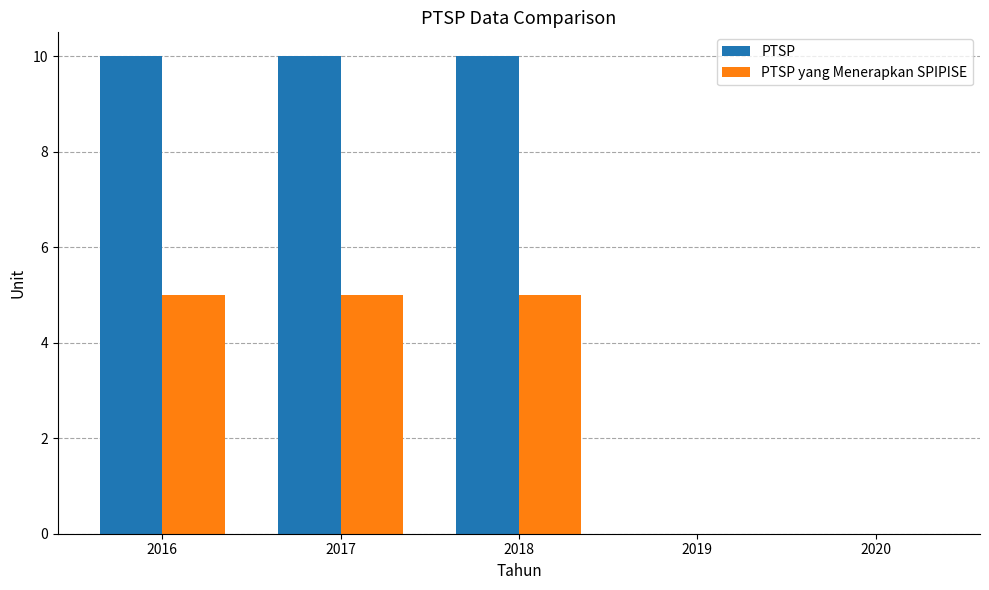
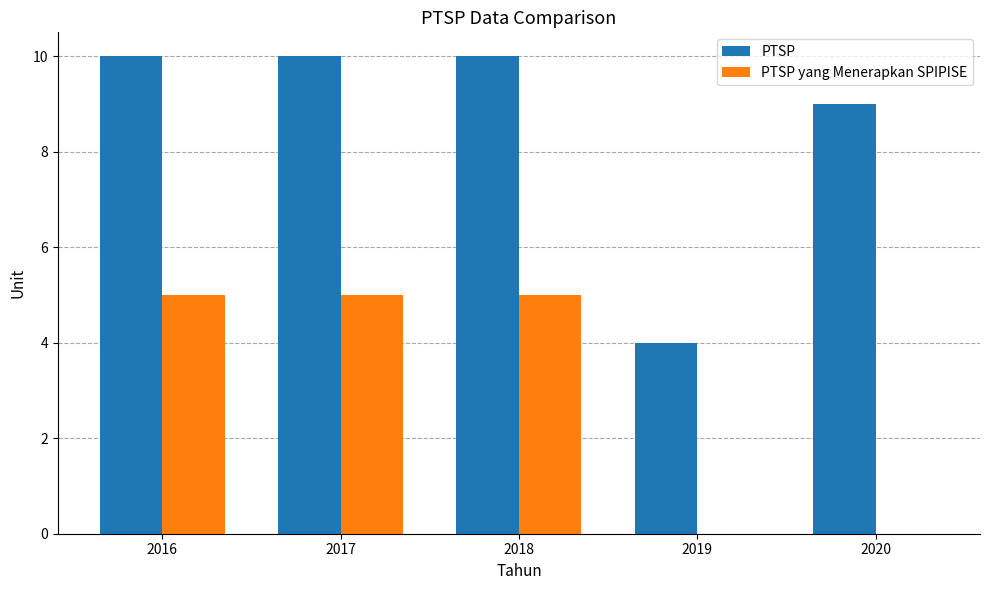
PTSP, 2019: 0 -> 4
PTSP, 2020: 0 -> 9
